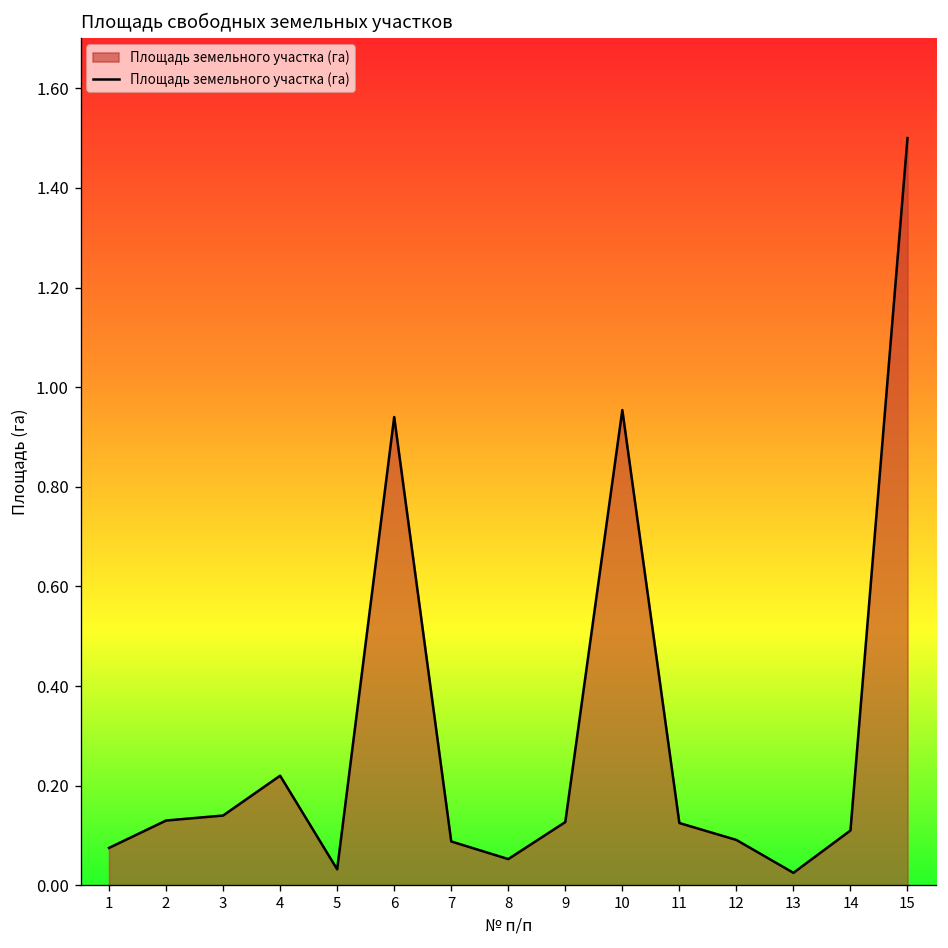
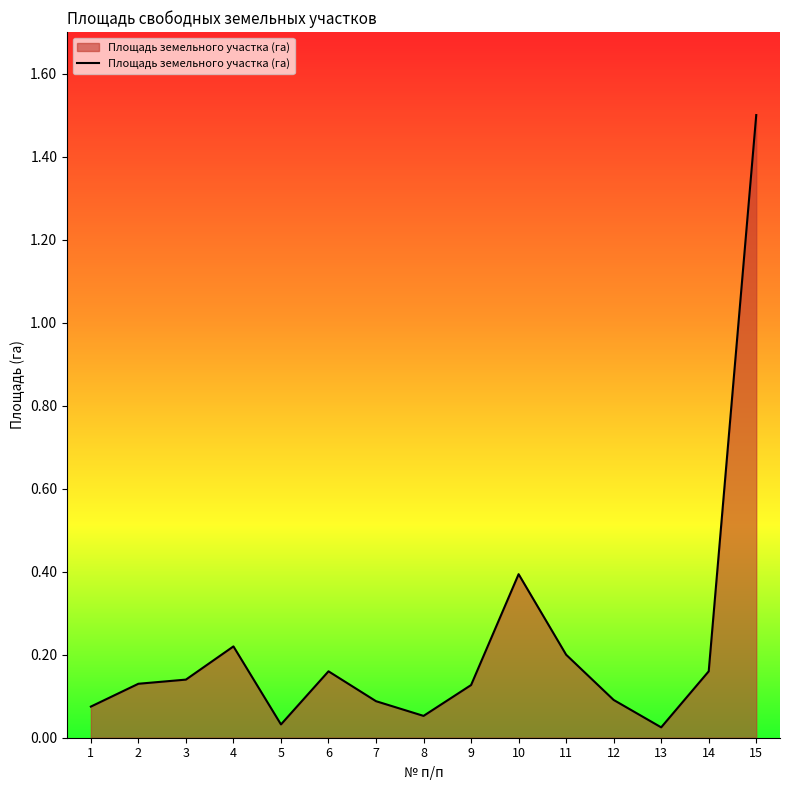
6: 0.94 -> 0.16
10: 0.95 -> 0.39
11: 0.13 -> 0.20
14: 0.11 -> 0.16
